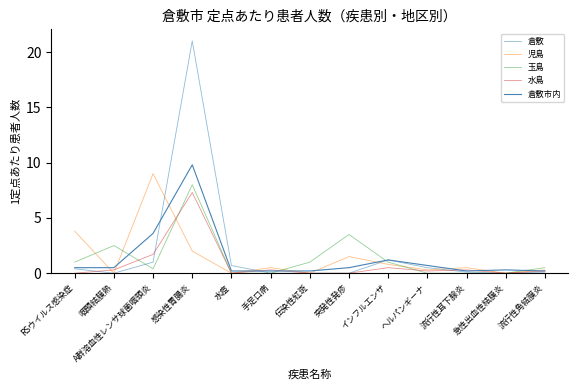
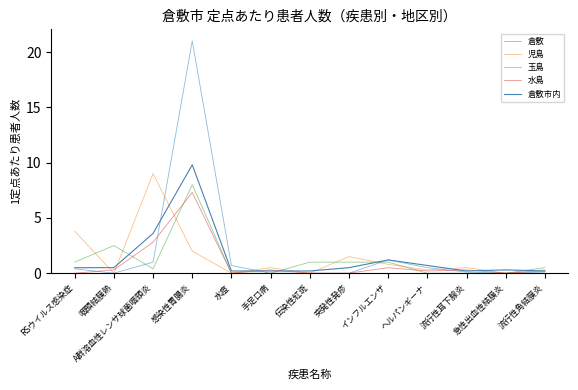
水島, A群溶血性レンサ球菌咽頭炎: 1.7 -> 2.8
玉島, 突発性発疹: 3.5 -> 1.0
